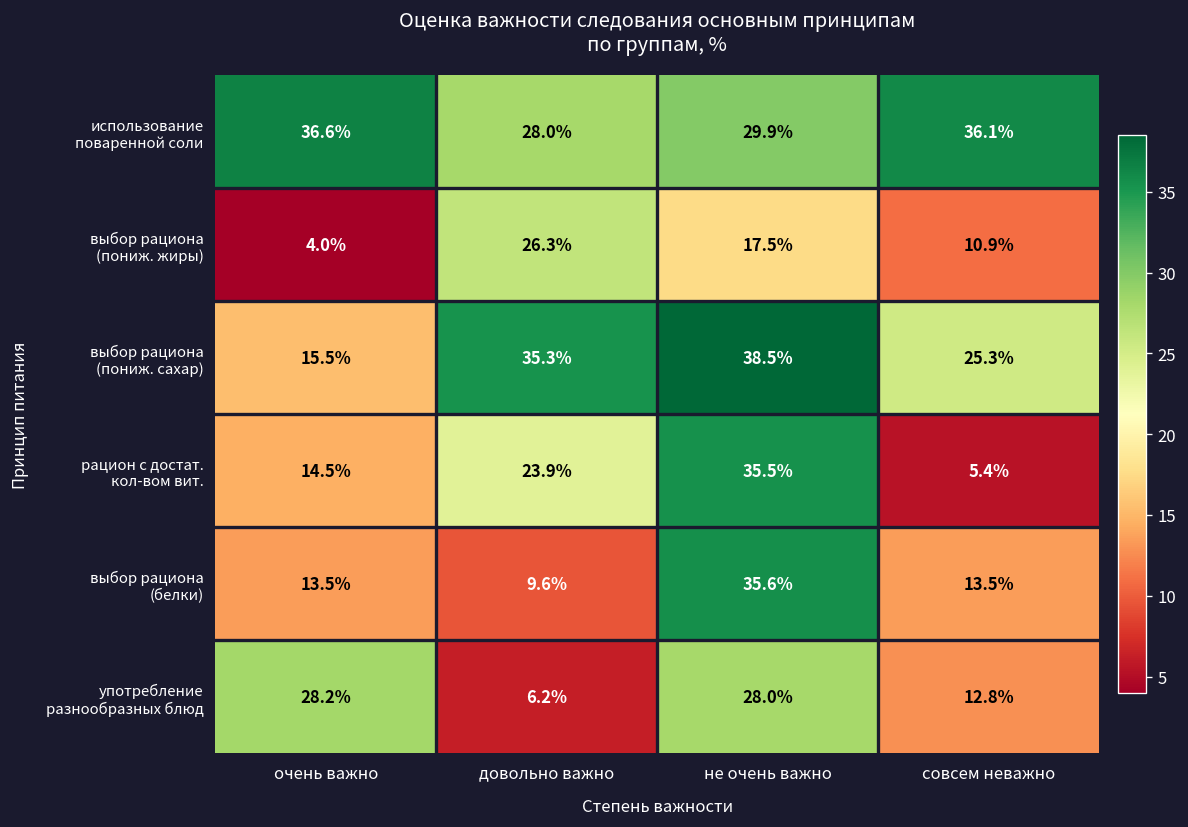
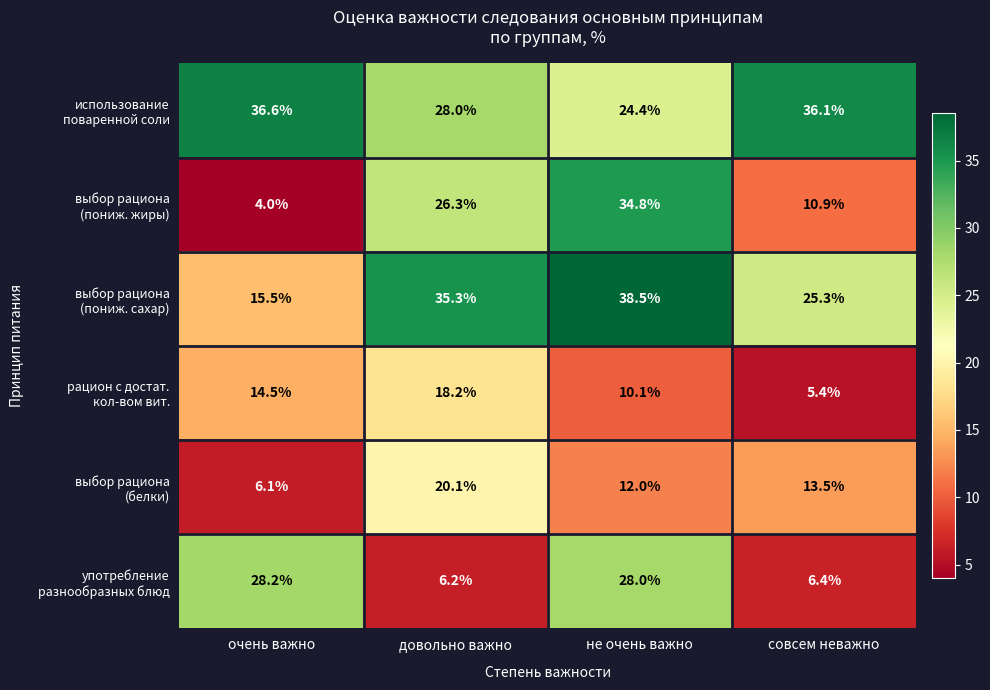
использование поваренной соли, не очень важно: 29.9% -> 24.4%
выбор рациона (пониж. жиры), не очень важно: 17.5% -> 34.8%
рацион с достат. кол-вом вит., довольно важно: 23.9% -> 18.2%
рацион с достат. кол-вом вит., не очень важно: 35.5% -> 10.1%
выбор рациона (белки), очень важно: 13.5% -> 6.1%
выбор рациона (белки), довольно важно: 9.6% -> 20.1%
выбор рациона (белки), не очень важно: 35.6% -> 12.0%
употребление разнообразных блюд, совсем неважно: 12.8% -> 6.4%
